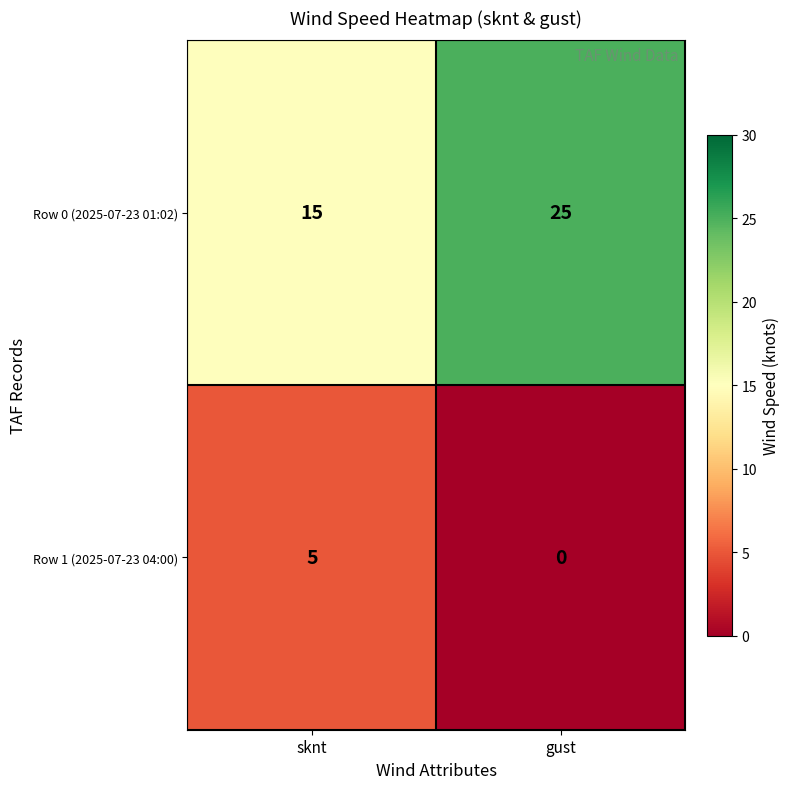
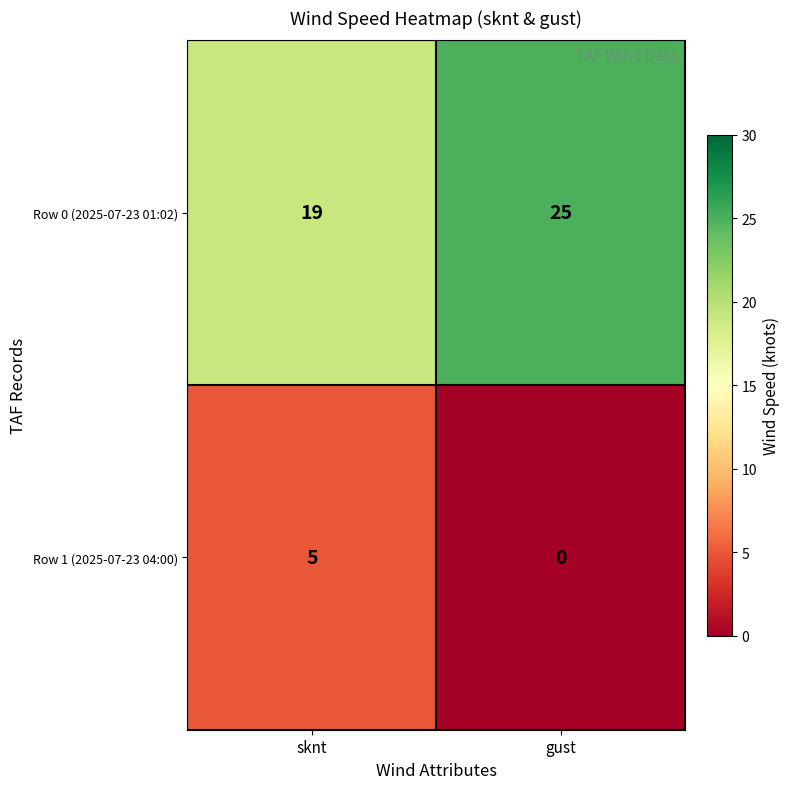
Row 0 (2025-07-23 01:02), sknt: 15 -> 19
